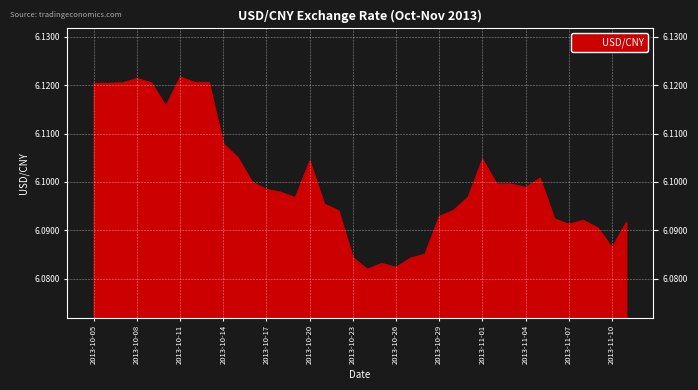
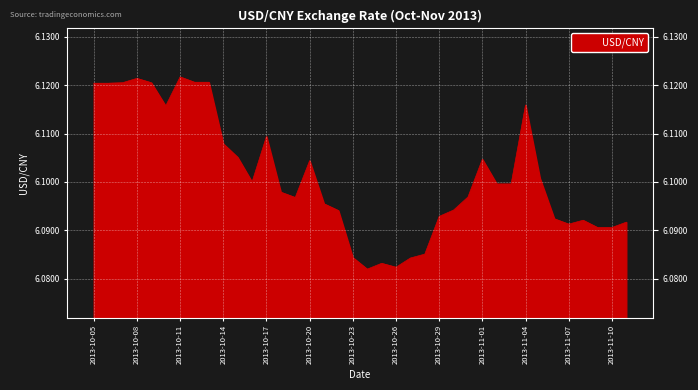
2013-10-17: 6.099 -> 6.109
2013-11-04: 6.099 -> 6.116
2013-11-10: 6.087 -> 6.091
